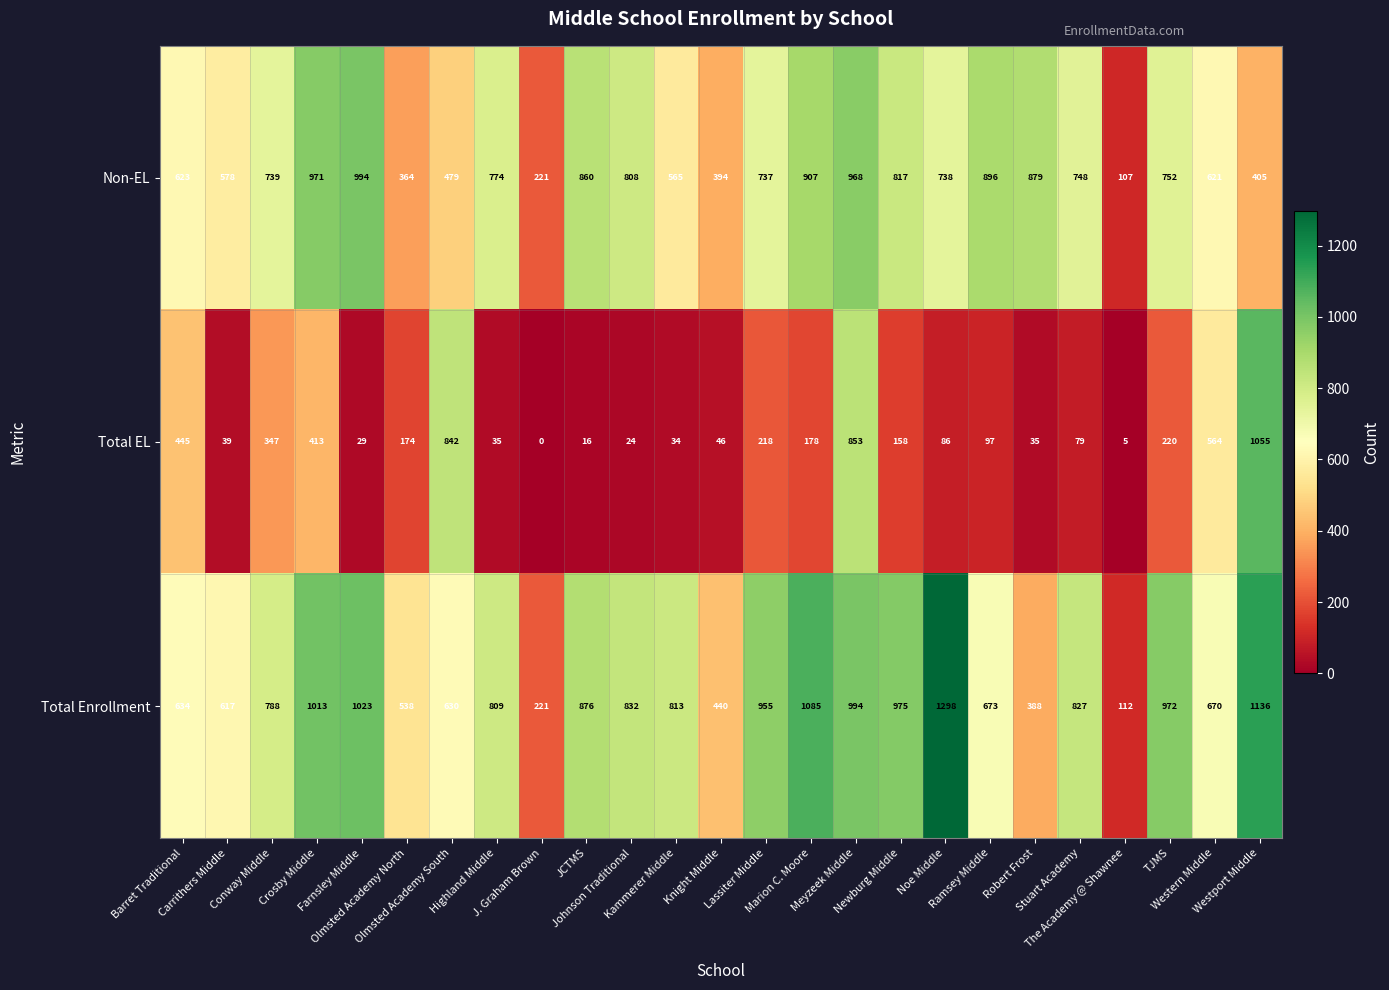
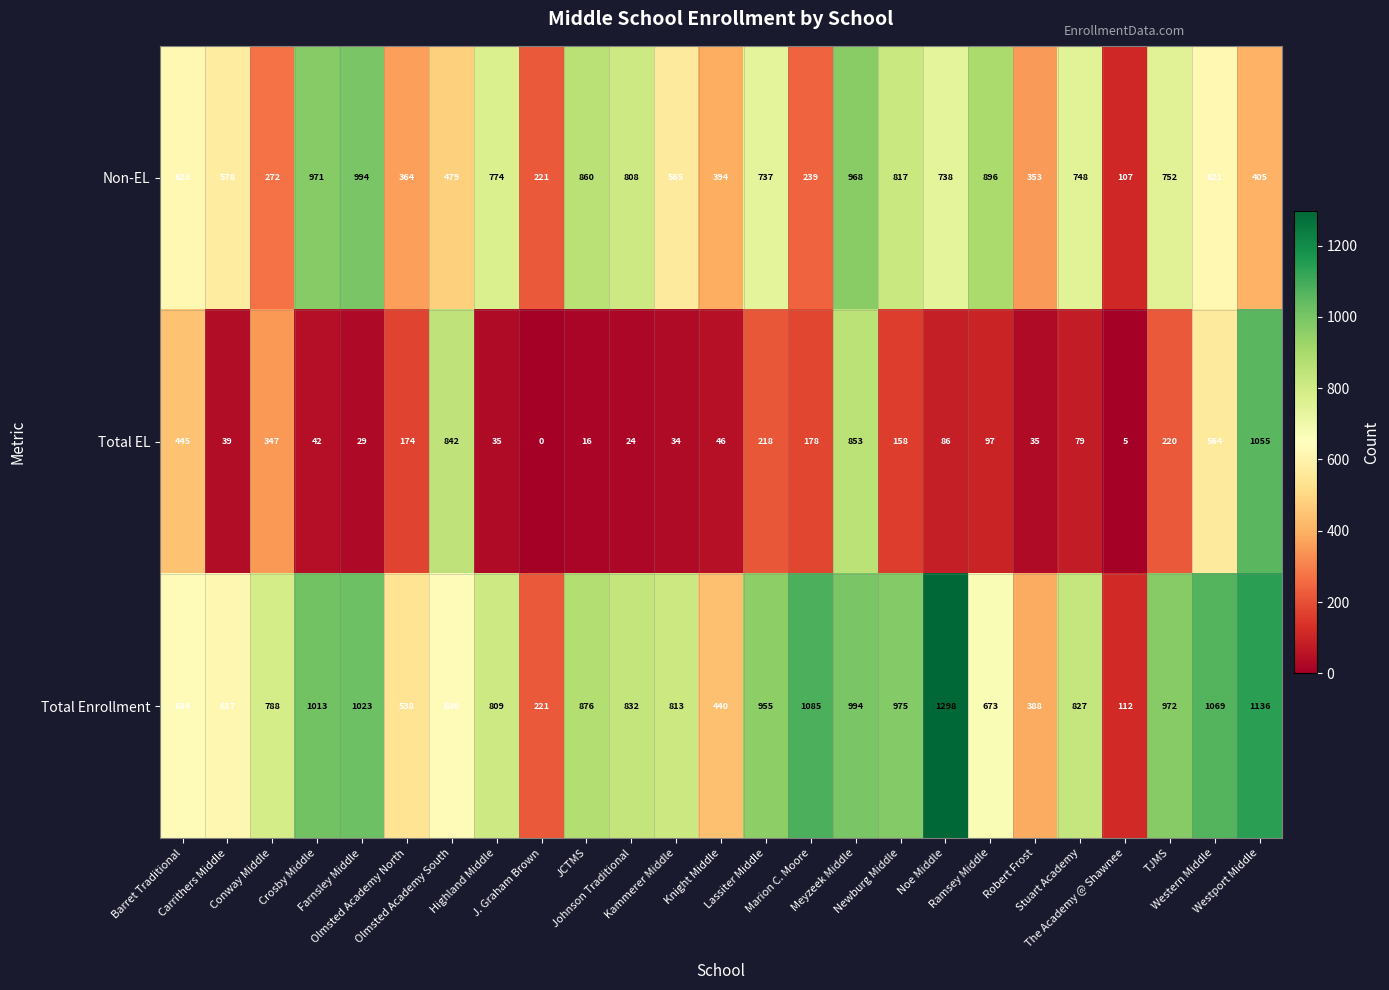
Non-EL, Conway Middle: 739 -> 272
Non-EL, Marion C. Moore: 907 -> 239
Non-EL, Robert Frost: 879 -> 353
Total EL, Crosby Middle: 413 -> 42
Total Enrollment, Western Middle: 670 -> 1069
